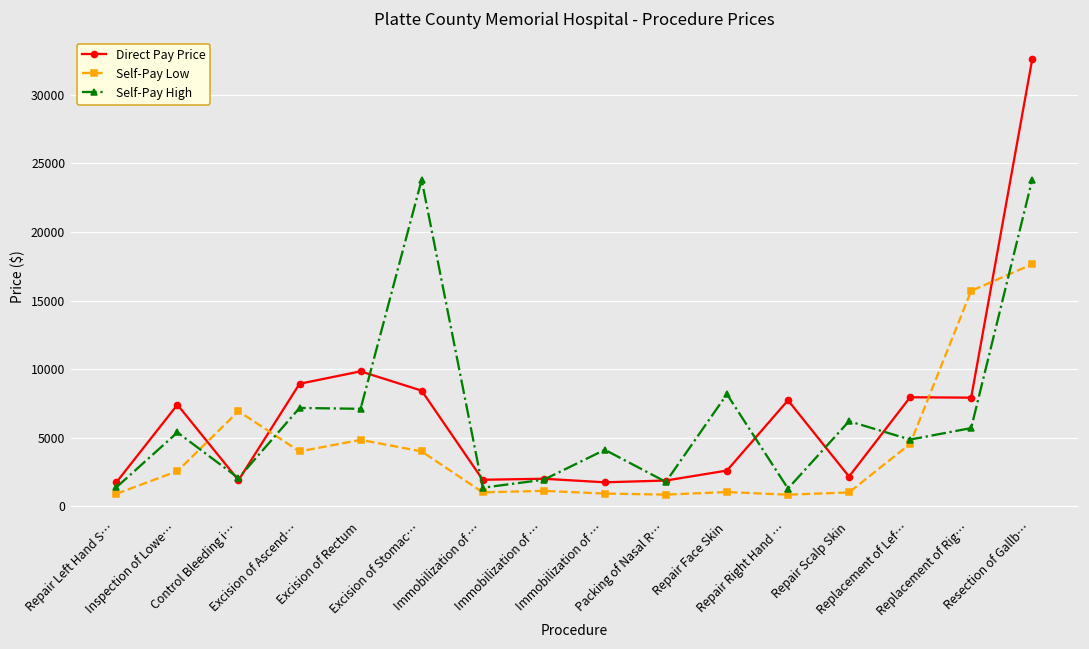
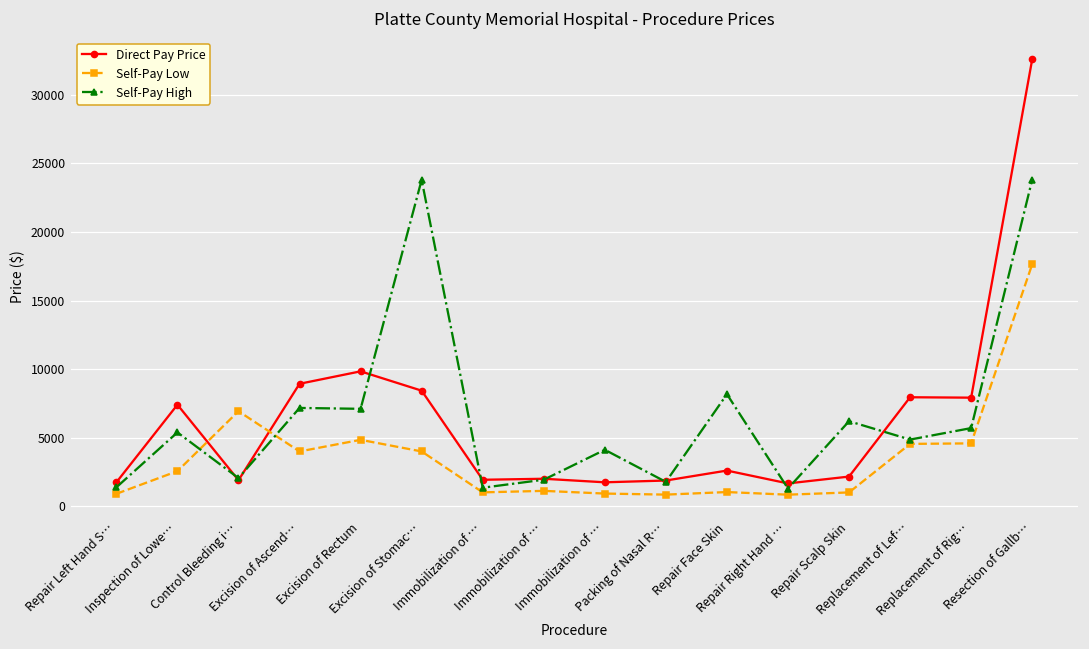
Direct Pay Price, Repair Right Hand …: 7700 -> 1700
Self-Pay Low, Replacement of Rig…: 15700 -> 4600
